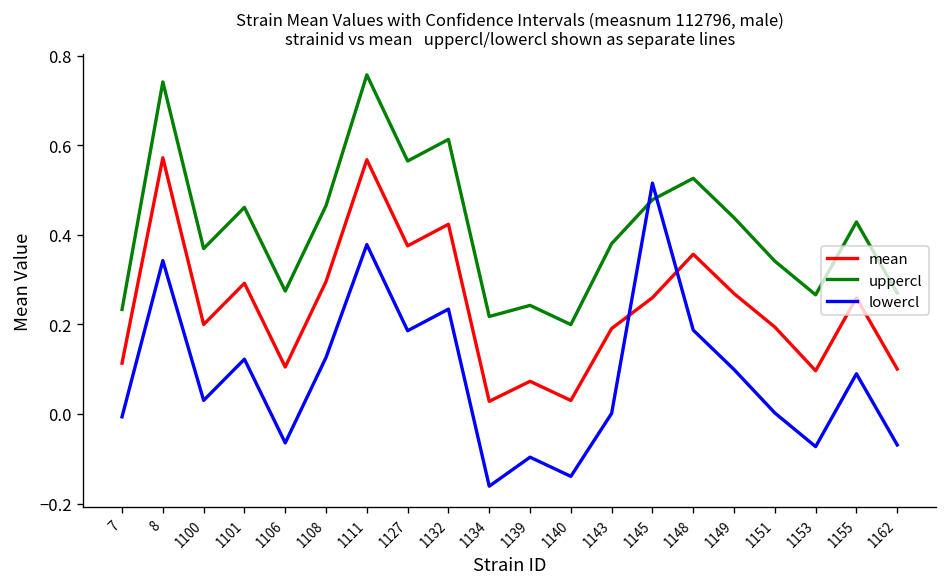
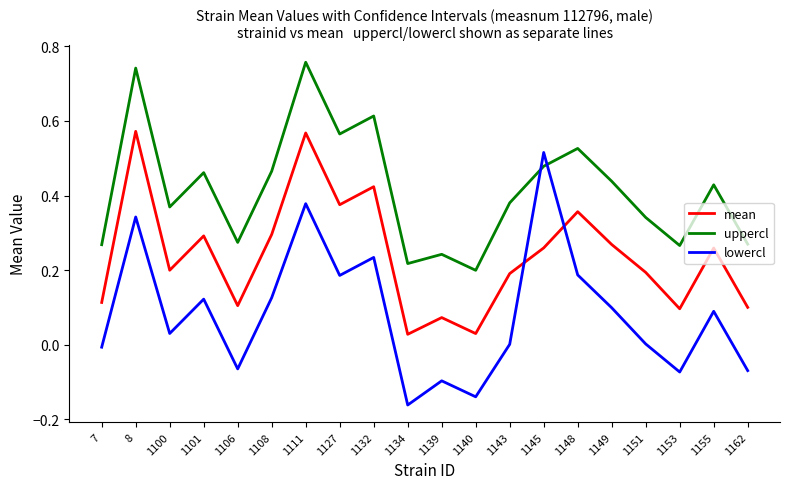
uppercl, 7: 0.23 -> 0.27
